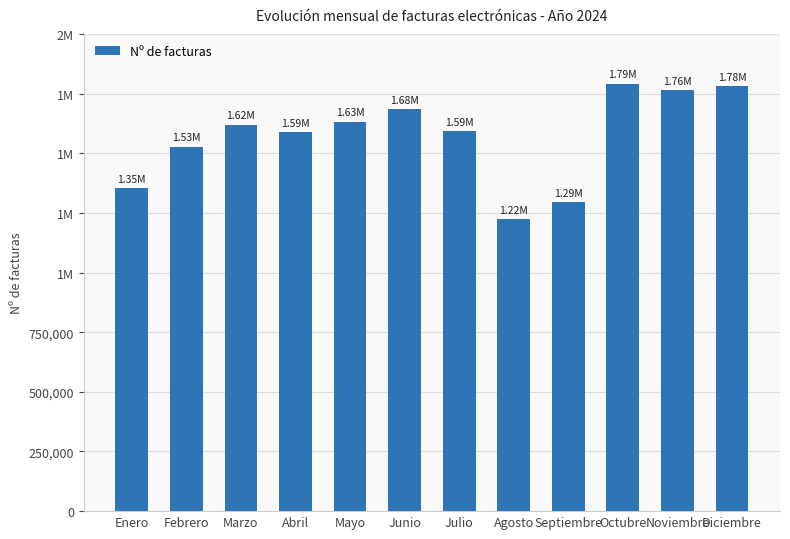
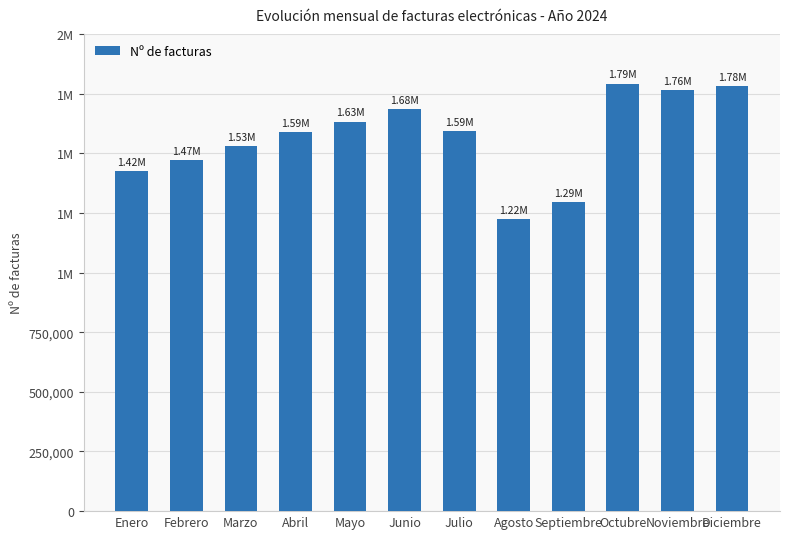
Enero: 1.35M -> 1.42M
Febrero: 1.53M -> 1.47M
Marzo: 1.62M -> 1.53M
